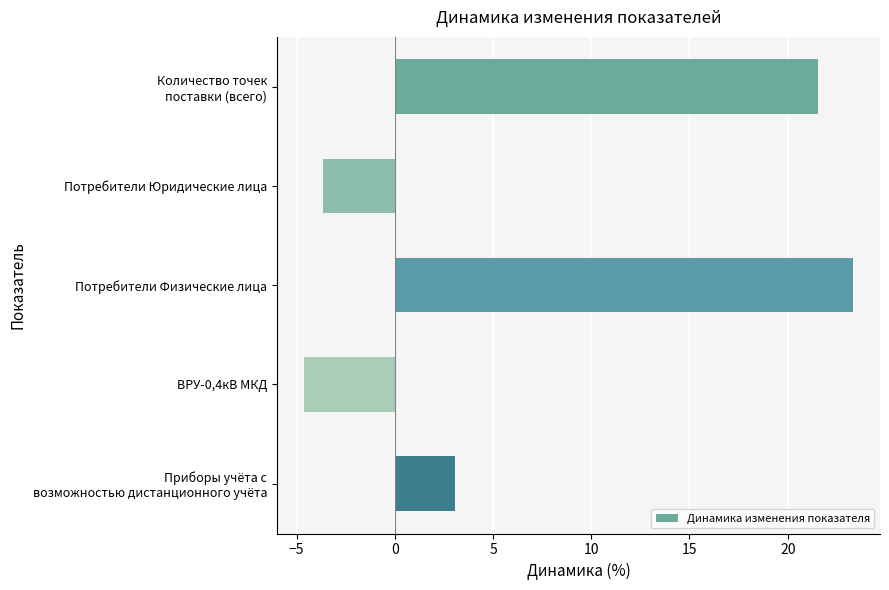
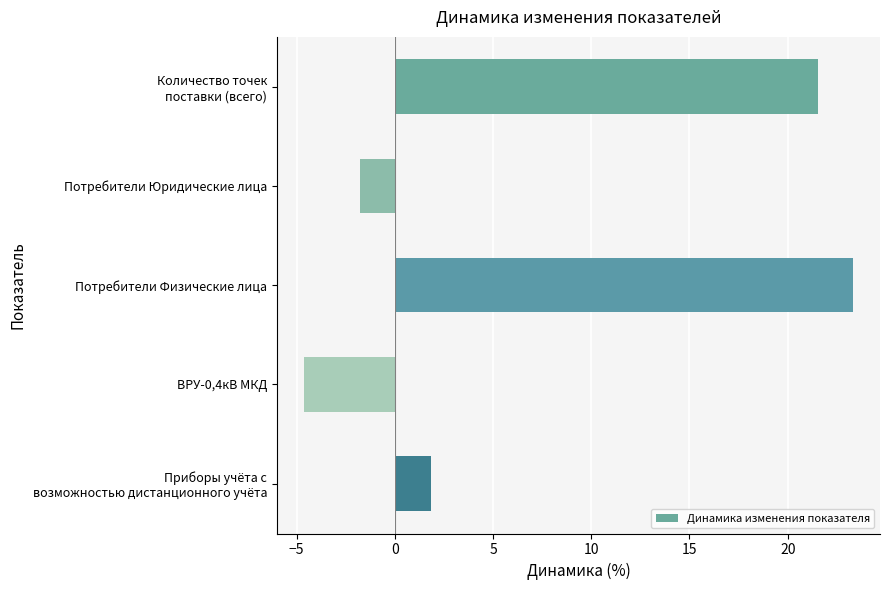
Потребители Юридические лица: -3.6 -> -1.8
Приборы учёта с возможностью дистанционного учёта: 3.1 -> 1.8
